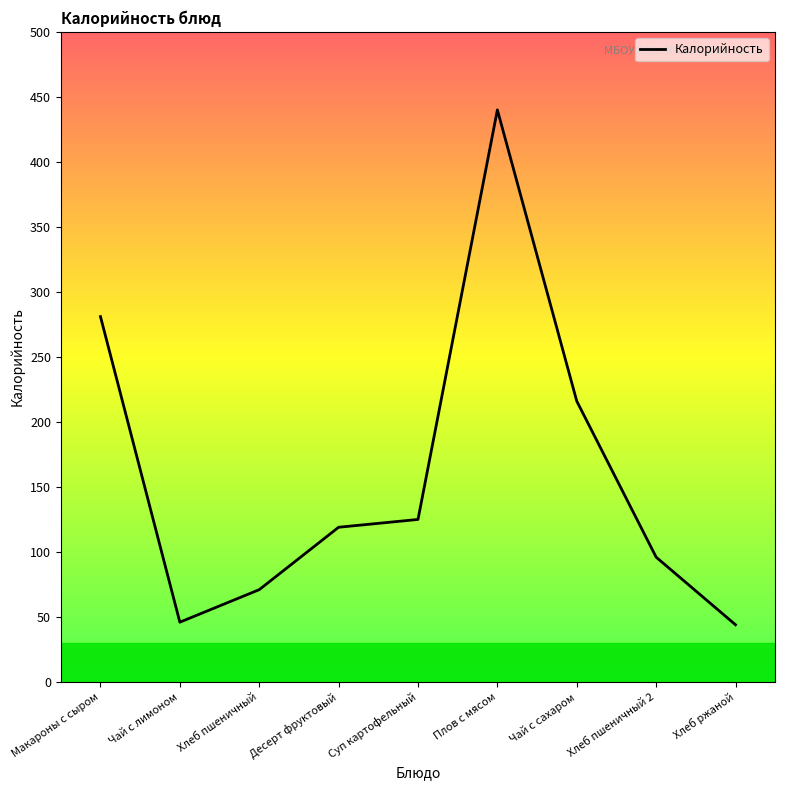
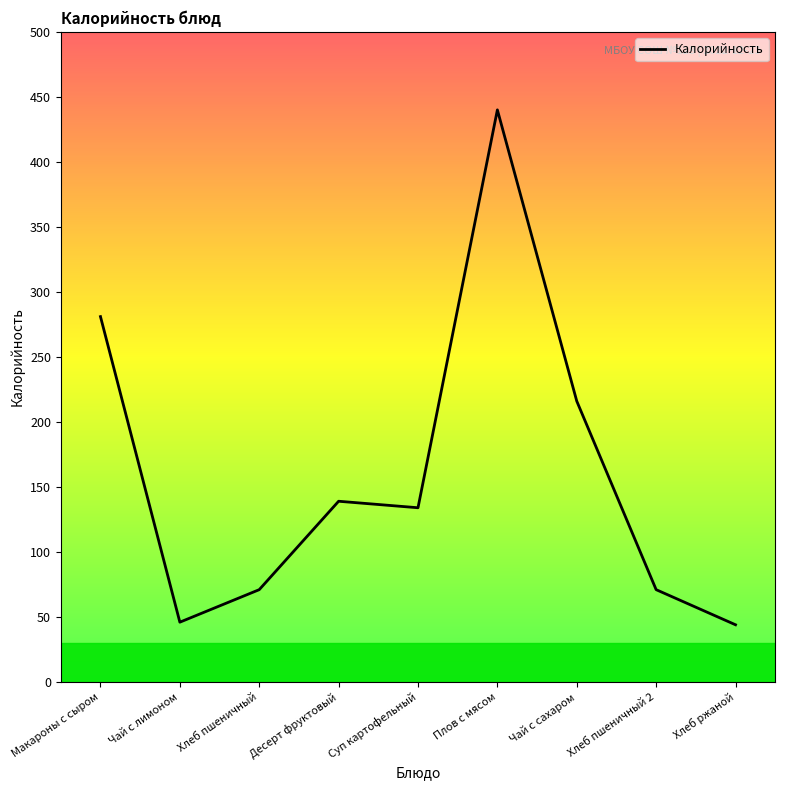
Десерт фруктовый: 119 -> 139
Суп картофельный: 125 -> 134
Хлеб пшеничный 2: 96 -> 71
